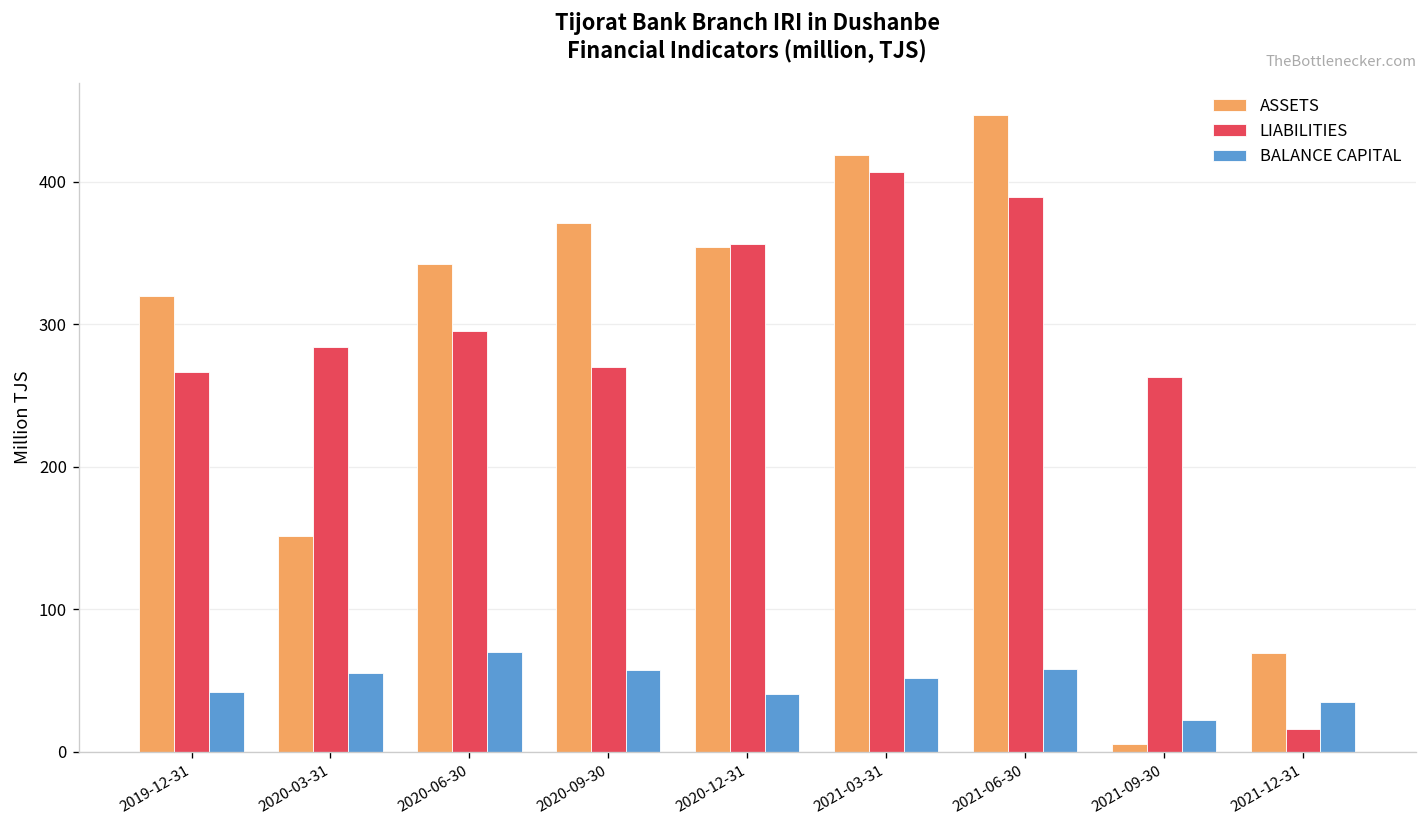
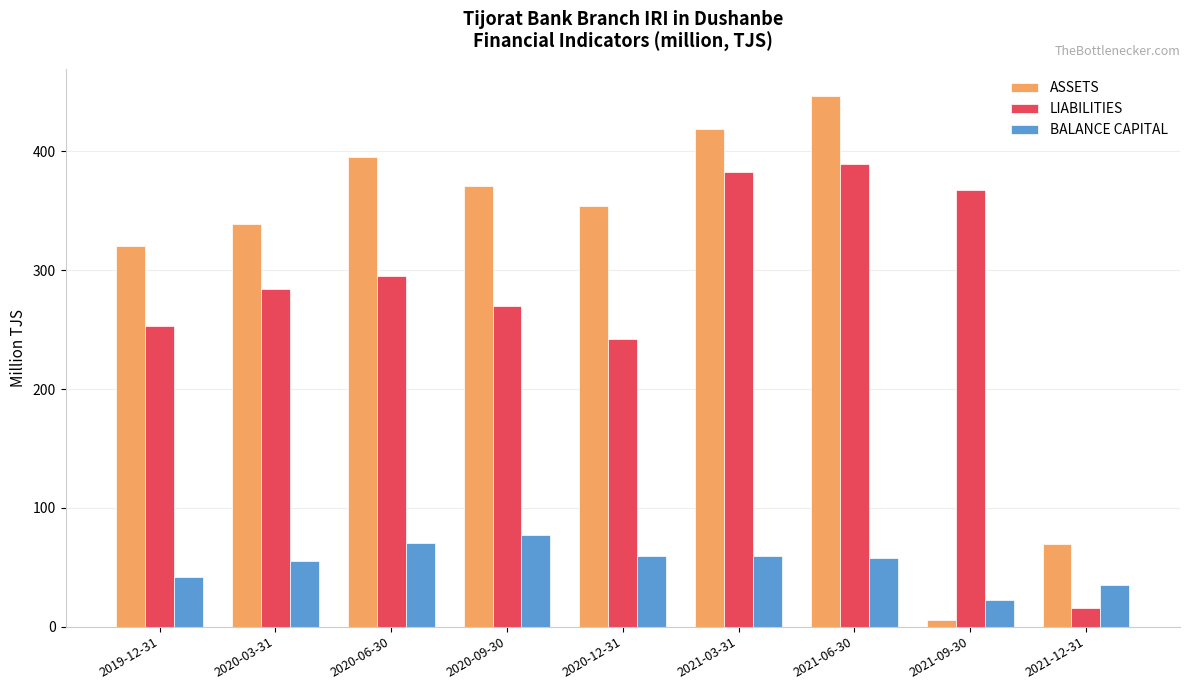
LIABILITIES, 2019-12-31: 267 -> 253
ASSETS, 2020-03-31: 151 -> 339
ASSETS, 2020-06-30: 342 -> 395
BALANCE CAPITAL, 2020-09-30: 58 -> 77
LIABILITIES, 2020-12-31: 356 -> 242
BALANCE CAPITAL, 2020-12-31: 41 -> 60
LIABILITIES, 2021-03-31: 407 -> 383
BALANCE CAPITAL, 2021-03-31: 52 -> 60
LIABILITIES, 2021-09-30: 263 -> 368
